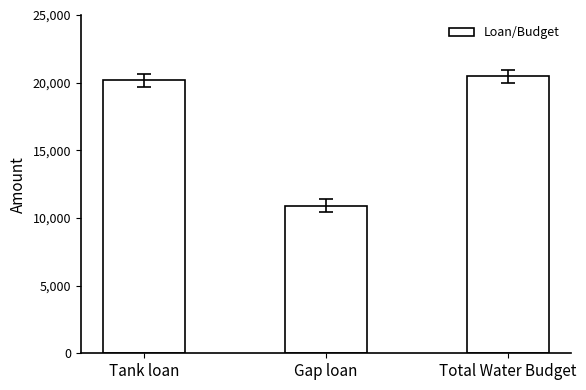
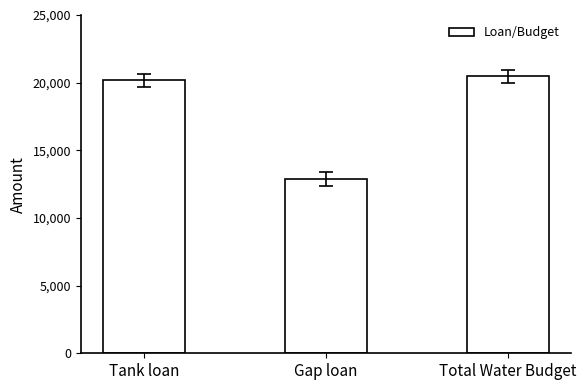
Loan/Budget, Gap loan: 10,900 -> 12,900
